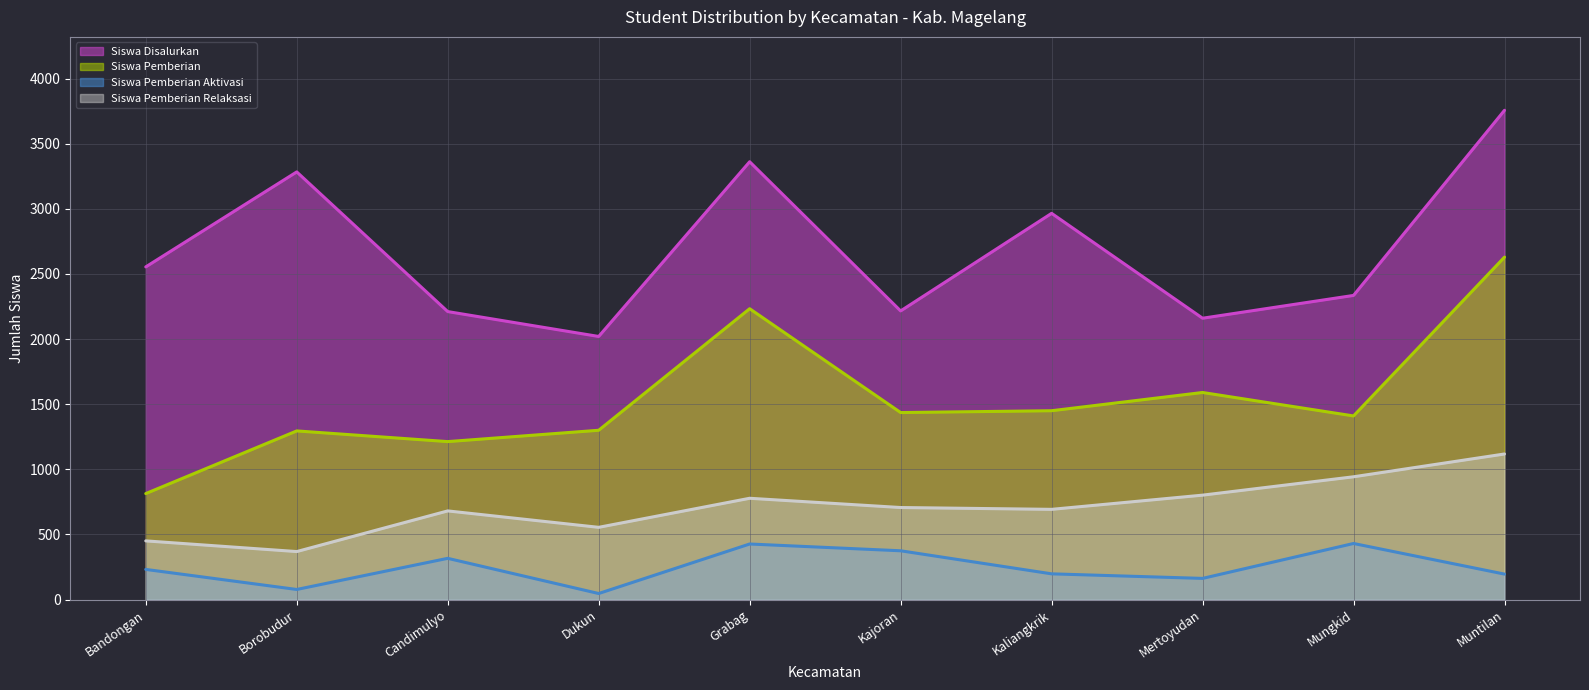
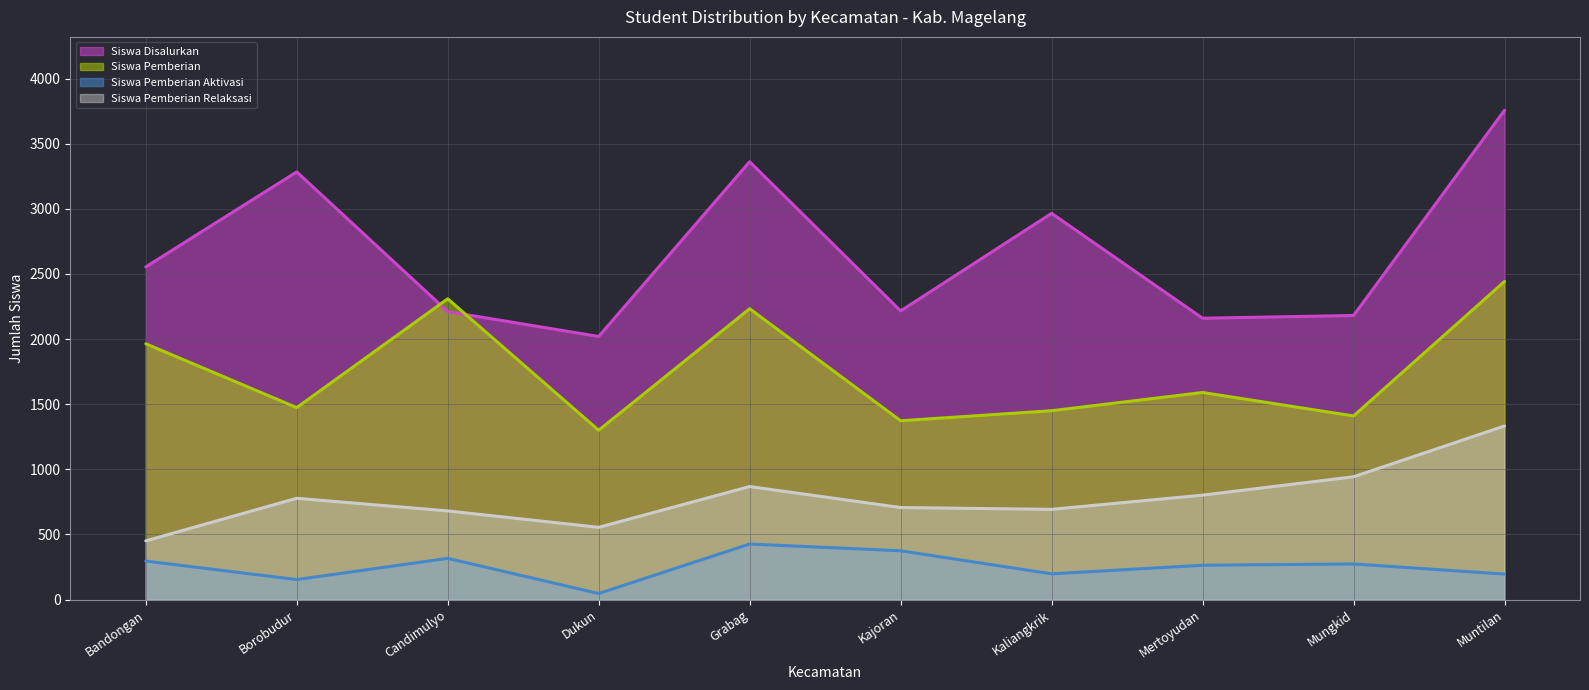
Siswa Pemberian, Bandongan: 810 -> 1960
Siswa Pemberian Aktivasi, Bandongan: 230 -> 300
Siswa Pemberian, Borobudur: 1300 -> 1470
Siswa Pemberian Aktivasi, Borobudur: 80 -> 150
Siswa Pemberian Relaksasi, Borobudur: 370 -> 780
Siswa Pemberian, Candimulyo: 1210 -> 2310
Siswa Pemberian Relaksasi, Grabag: 780 -> 870
Siswa Pemberian, Kajoran: 1440 -> 1370
Siswa Pemberian Aktivasi, Mertoyudan: 160 -> 260
Siswa Disalurkan, Mungkid: 2340 -> 2180
Siswa Pemberian Aktivasi, Mungkid: 430 -> 270
Siswa Pemberian, Muntilan: 2630 -> 2440
Siswa Pemberian Relaksasi, Muntilan: 1120 -> 1330
